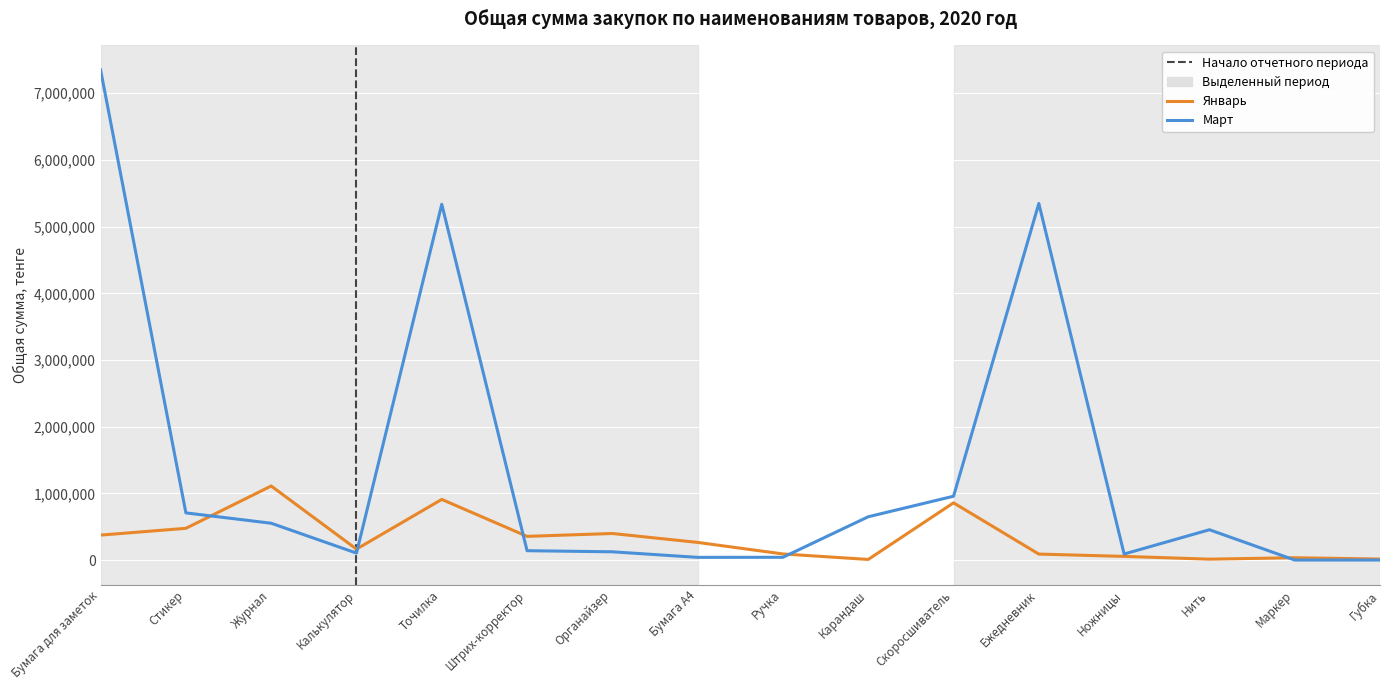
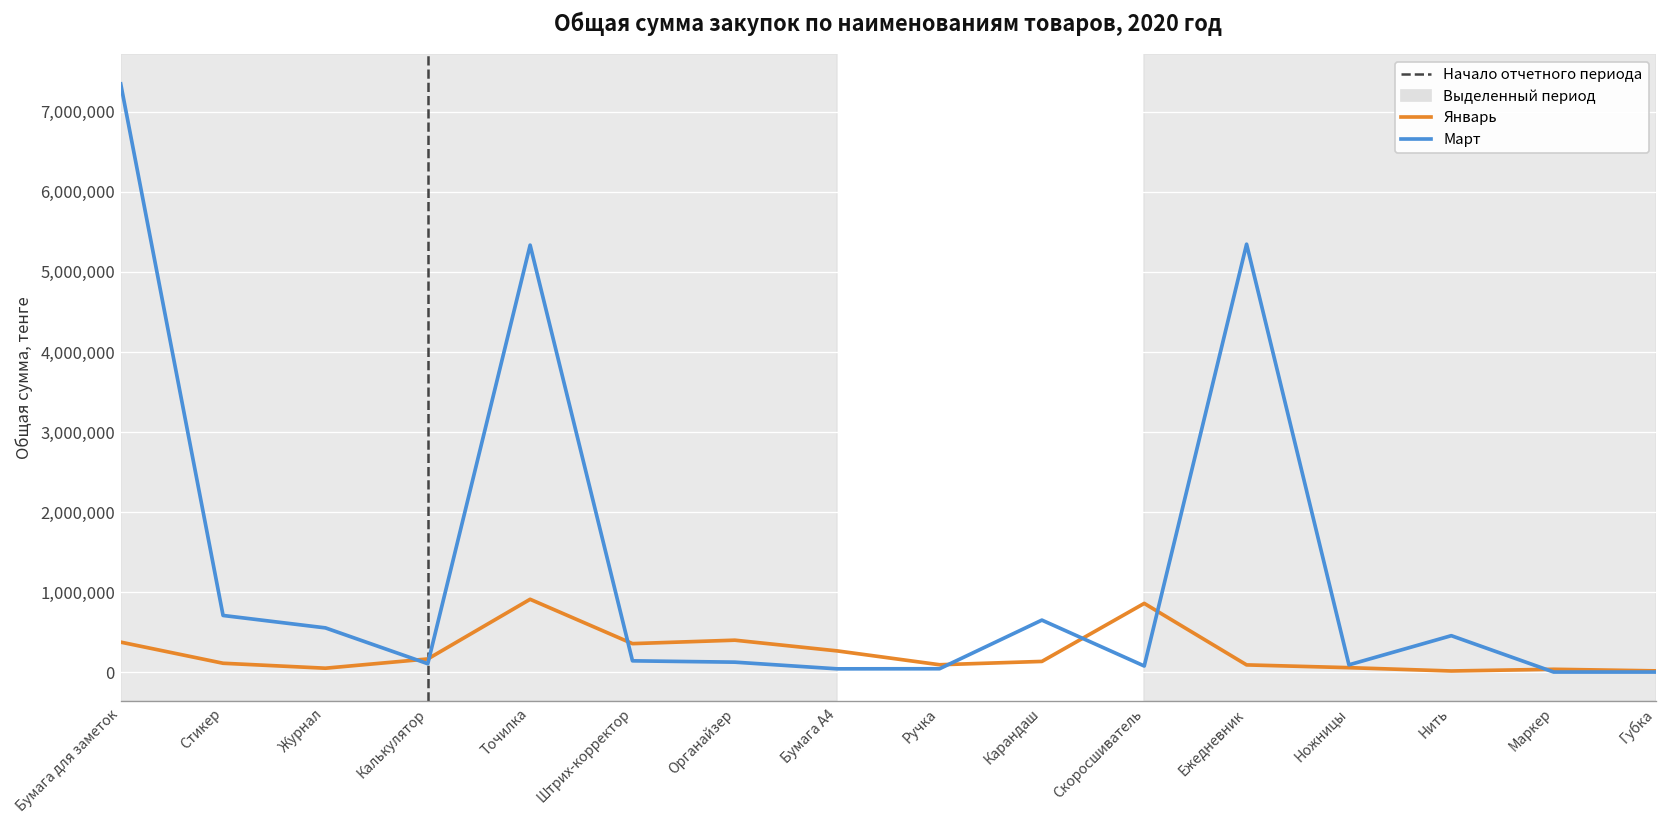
Январь, Стикер: 500,000 -> 100,000
Январь, Журнал: 1,100,000 -> 0
Январь, Карандаш: 0 -> 100,000
Март, Скоросшиватель: 1,000,000 -> 100,000
